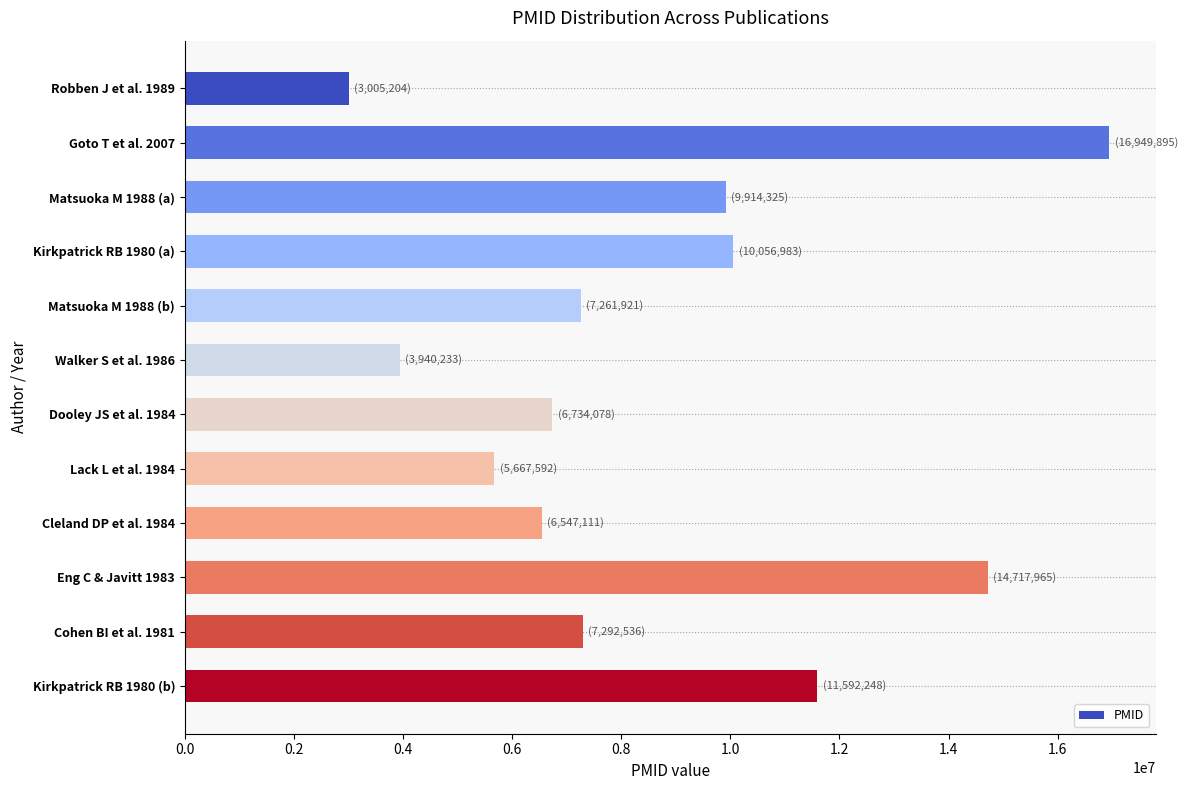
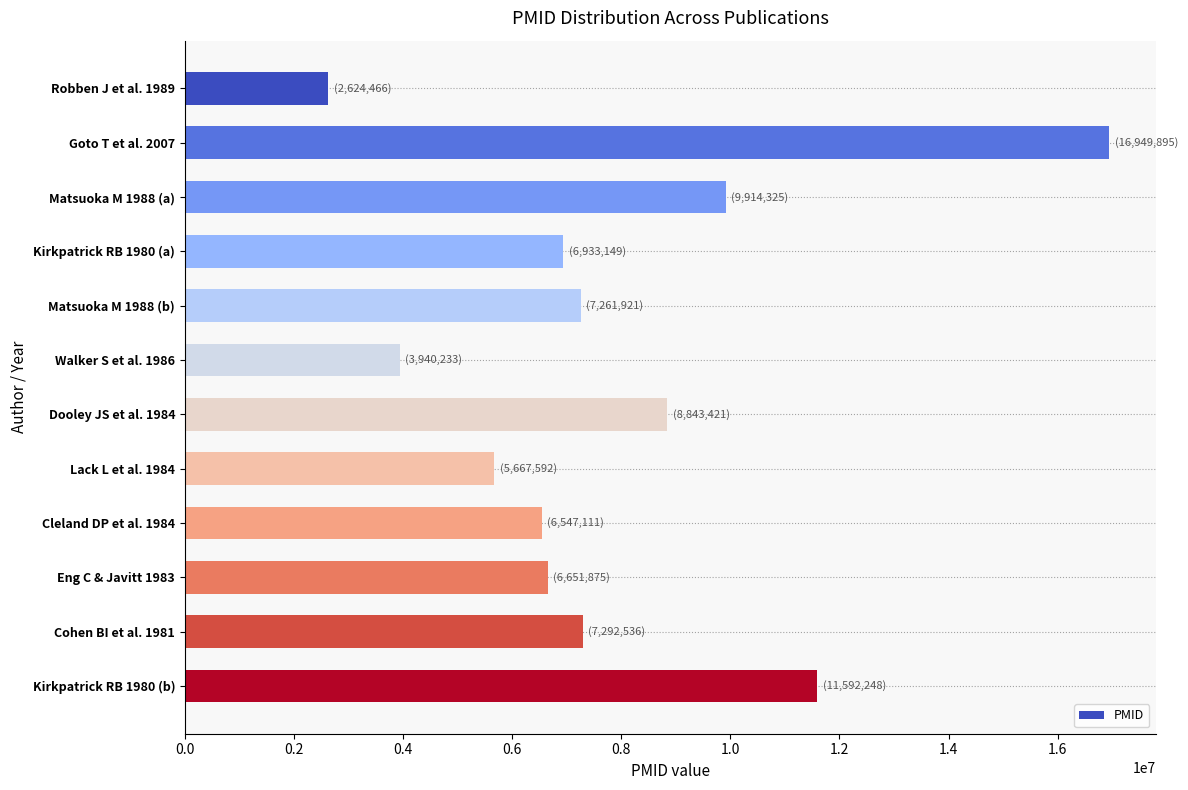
Robben J et al. 1989: (3,005,204) -> (2,624,466)
Kirkpatrick RB 1980 (a): (10,056,983) -> (6,933,149)
Dooley JS et al. 1984: (6,734,078) -> (8,843,421)
Eng C & Javitt 1983: (14,717,965) -> (6,651,875)
